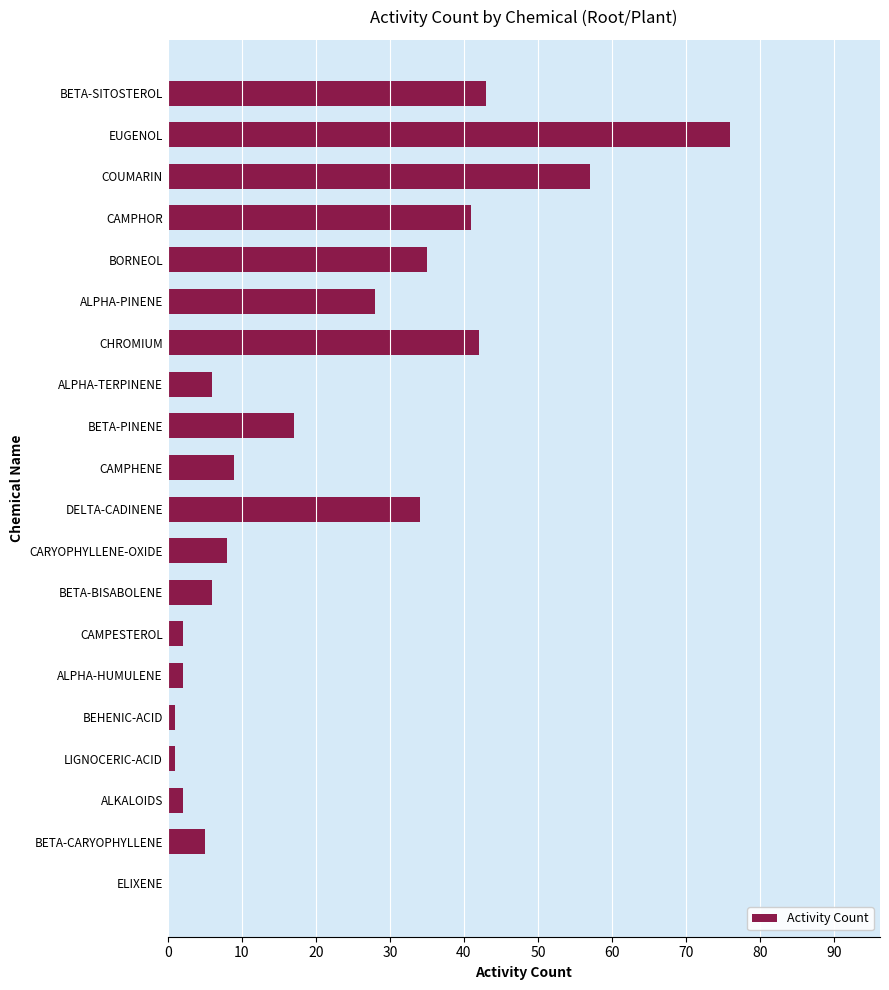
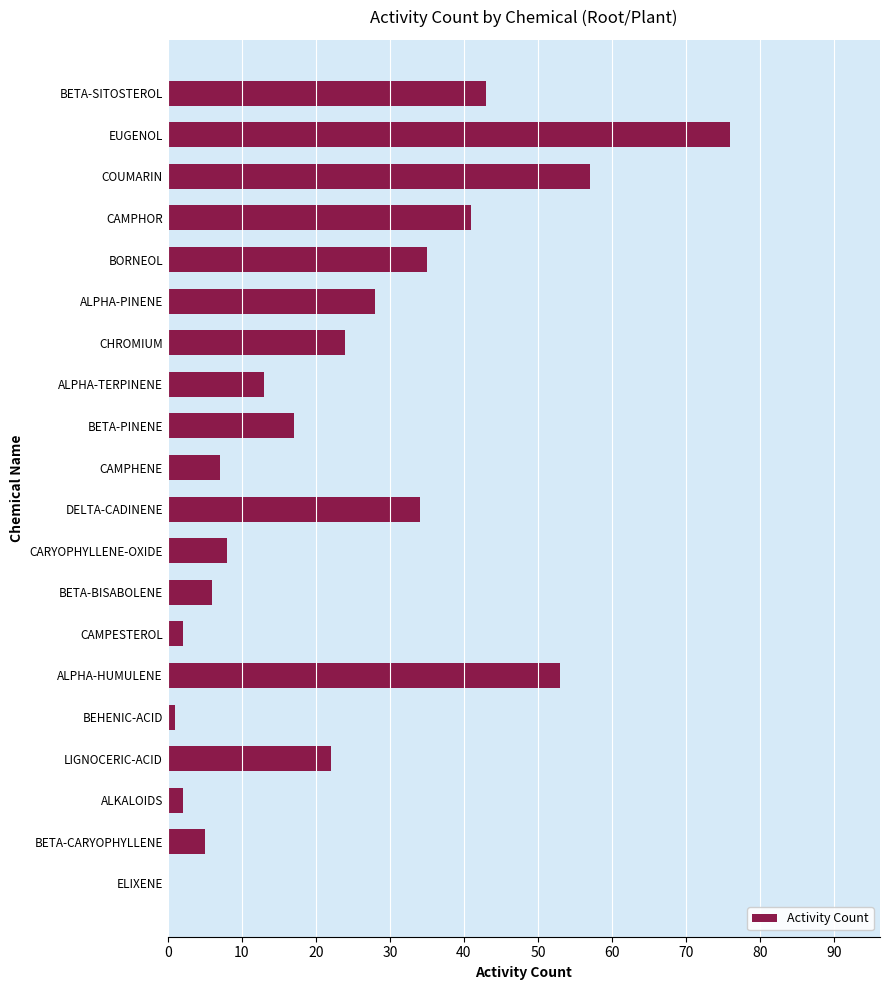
CHROMIUM: 42 -> 24
ALPHA-TERPINENE: 6 -> 13
CAMPHENE: 9 -> 7
ALPHA-HUMULENE: 2 -> 53
LIGNOCERIC-ACID: 1 -> 22
